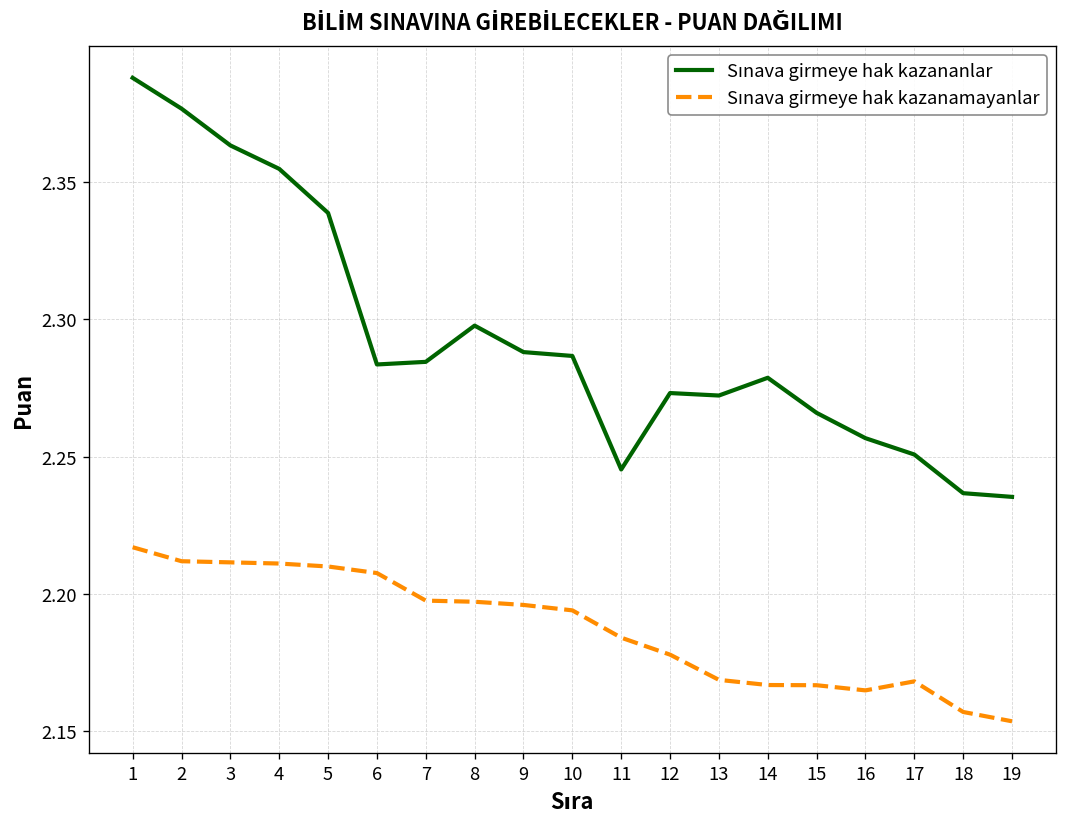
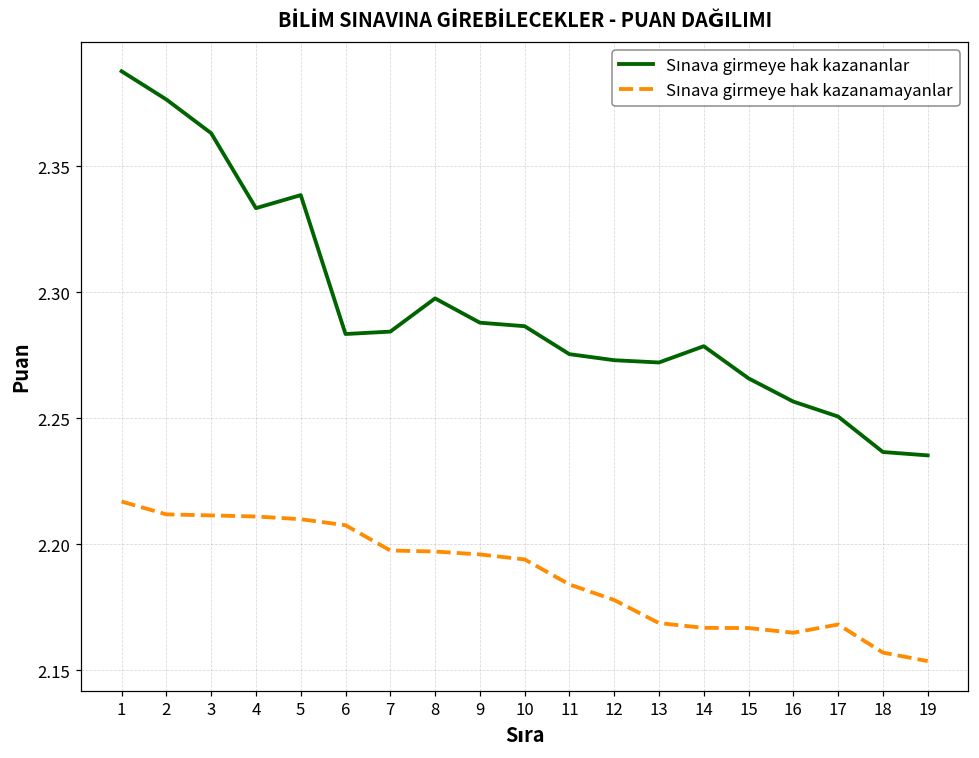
Sınava girmeye hak kazananlar, 4: 2.355 -> 2.333
Sınava girmeye hak kazananlar, 11: 2.245 -> 2.276
